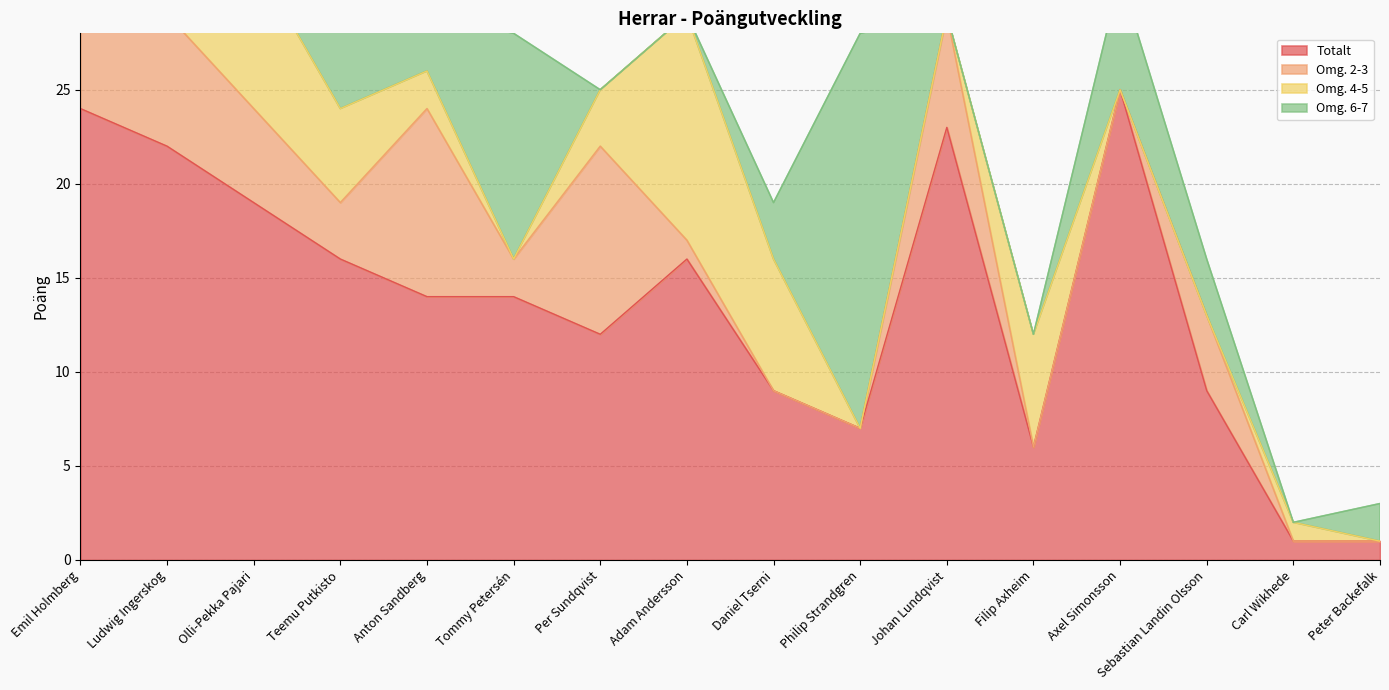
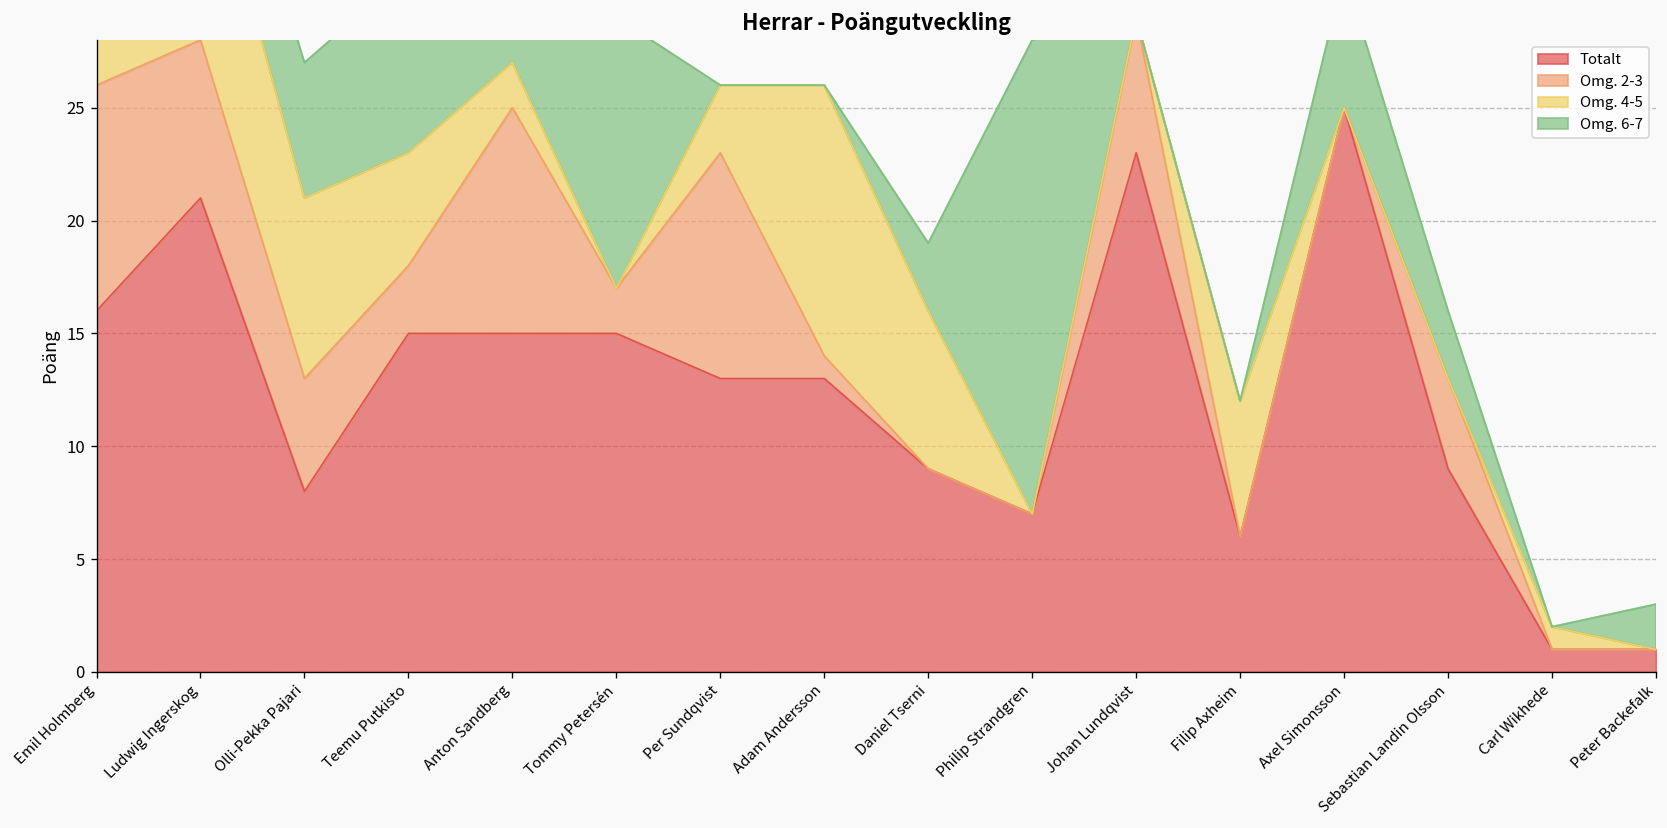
Totalt, Emil Holmberg: 24 -> 16
Totalt, Ludwig Ingerskog: 22 -> 21
Totalt, Olli-Pekka Pajari: 19 -> 8
Totalt, Teemu Putkisto: 16 -> 15
Totalt, Anton Sandberg: 14 -> 15
Totalt, Tommy Petersén: 14 -> 15
Totalt, Per Sundqvist: 12 -> 13
Totalt, Adam Andersson: 16 -> 13
